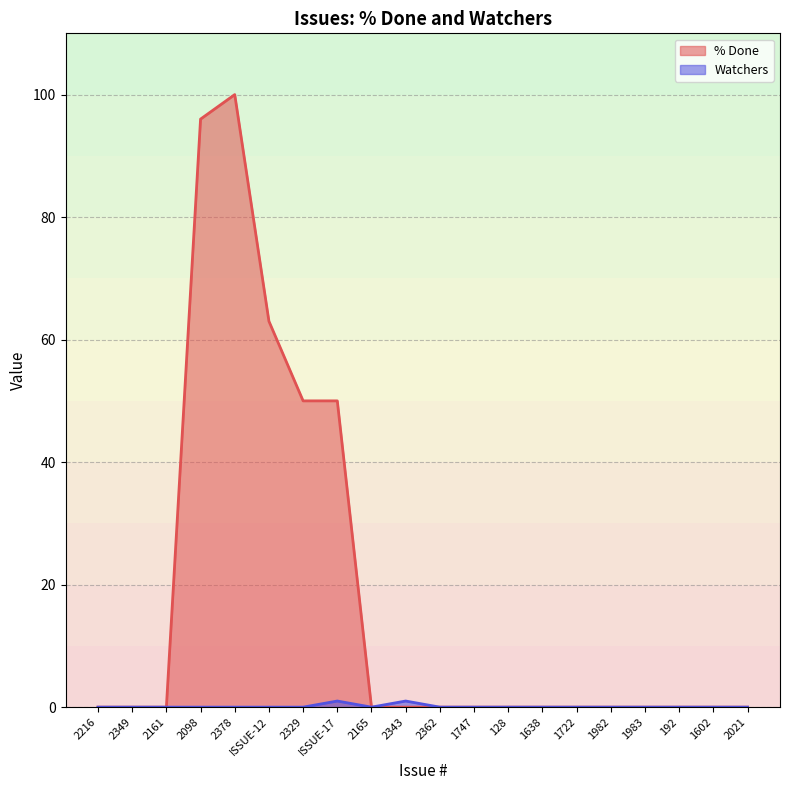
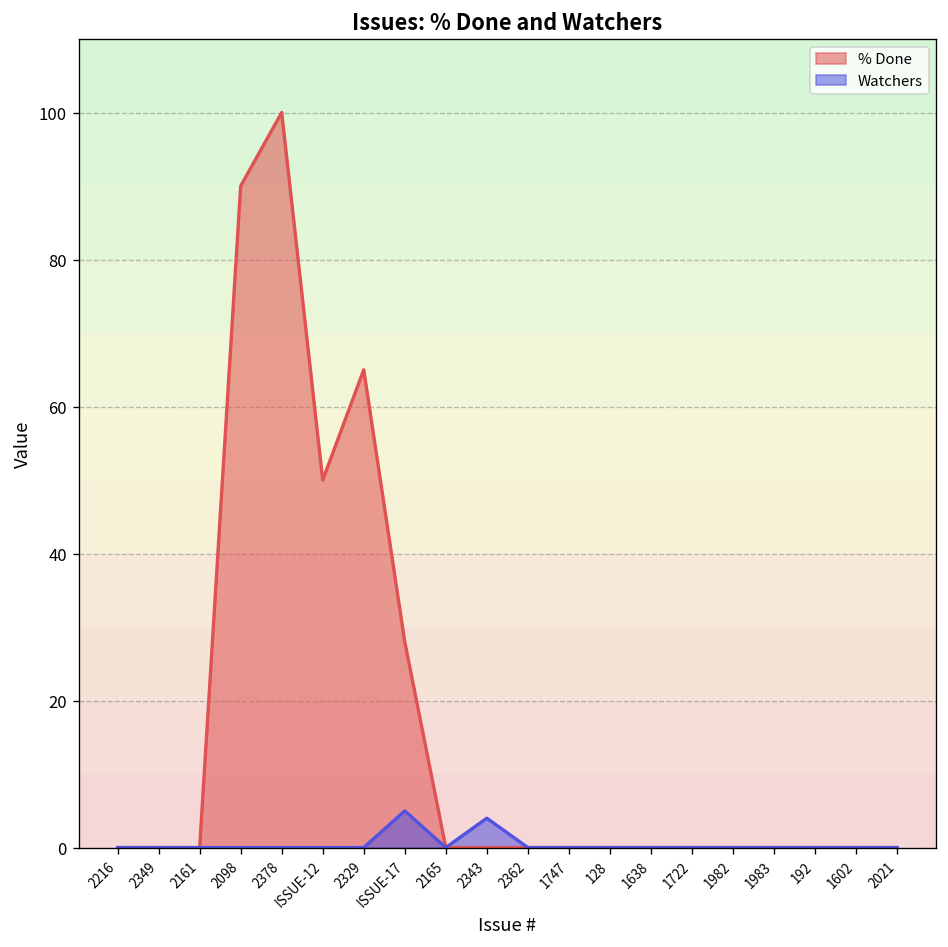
% Done, 2098: 96 -> 90
% Done, ISSUE-12: 63 -> 50
% Done, 2329: 50 -> 65
% Done, ISSUE-17: 50 -> 28
Watchers, ISSUE-17: 1 -> 5
Watchers, 2343: 1 -> 4
